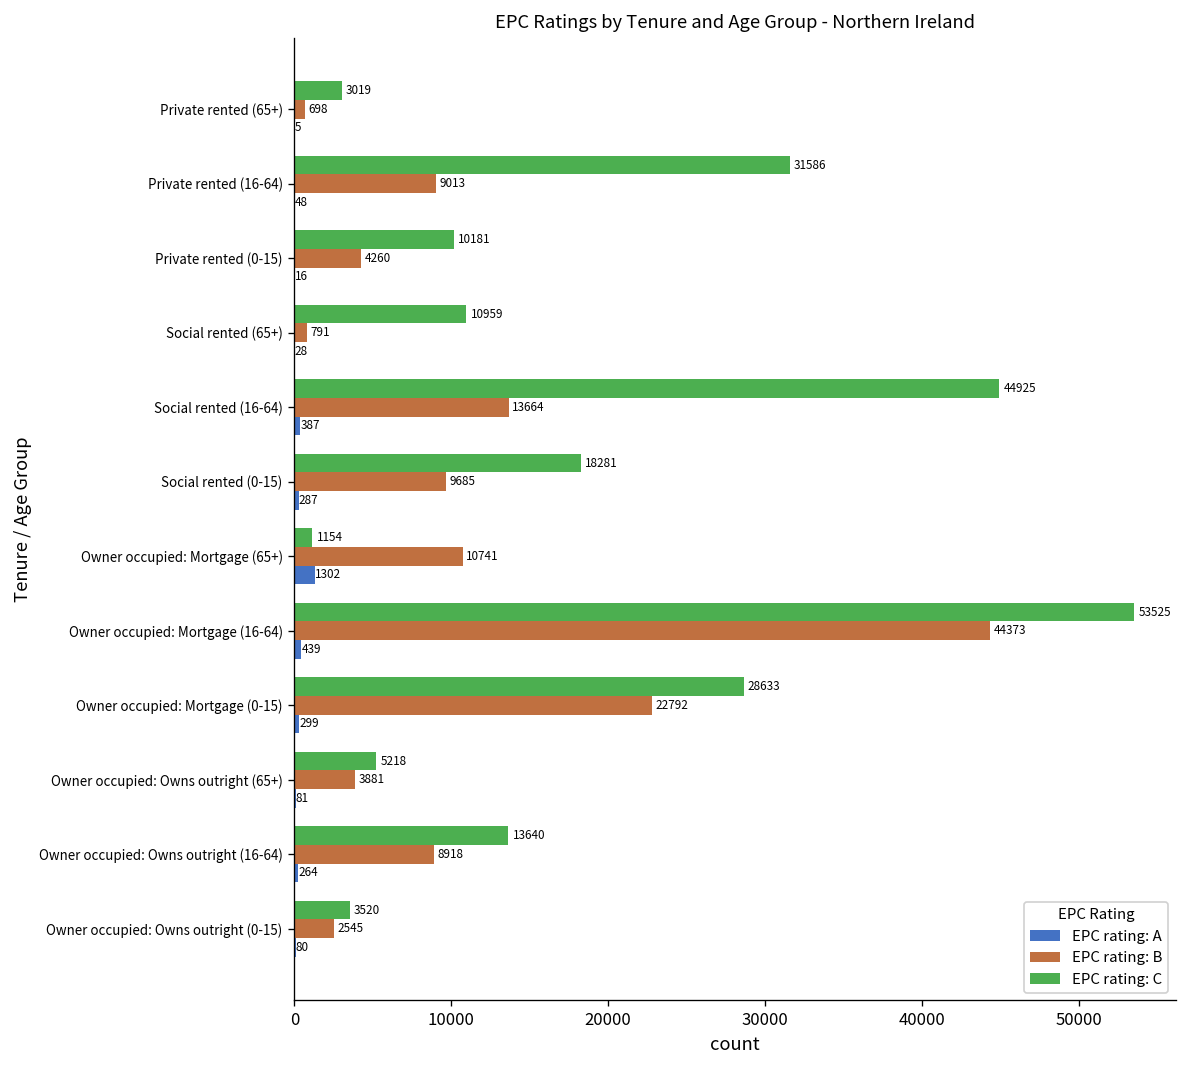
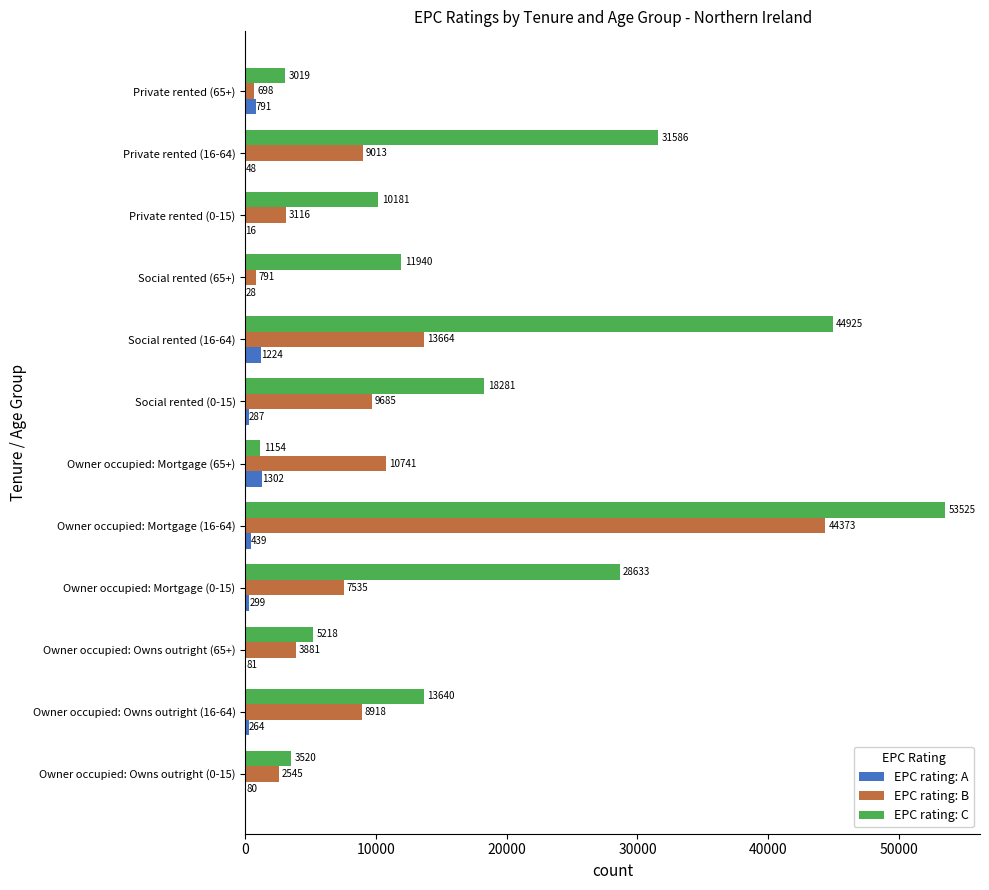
EPC rating: A, Private rented (65+): 5 -> 791
EPC rating: B, Private rented (0-15): 4260 -> 3116
EPC rating: C, Social rented (65+): 10959 -> 11940
EPC rating: A, Social rented (16-64): 387 -> 1224
EPC rating: B, Owner occupied: Mortgage (0-15): 22792 -> 7535
